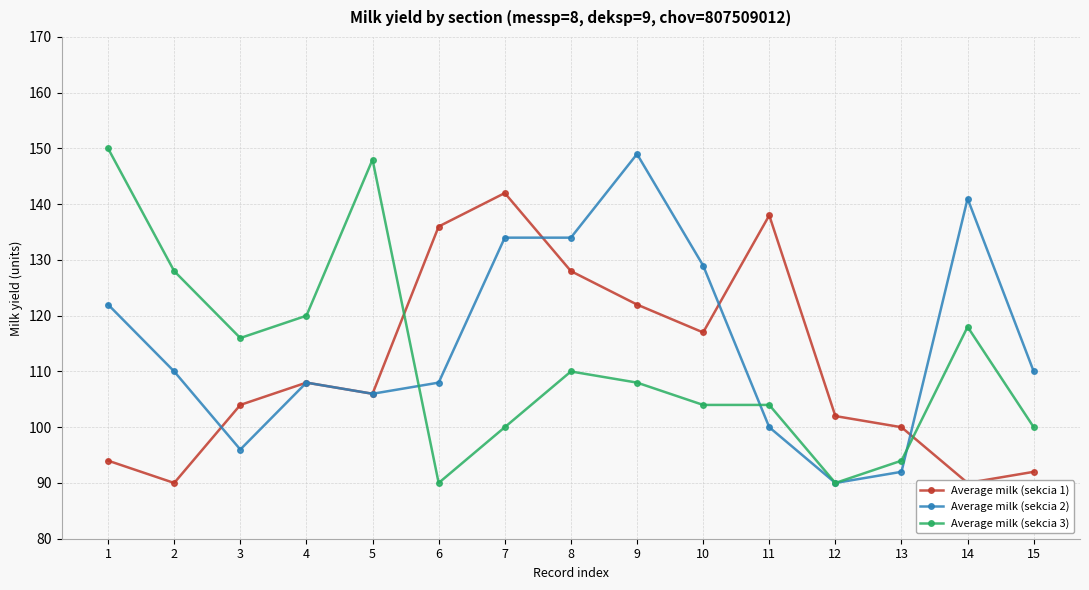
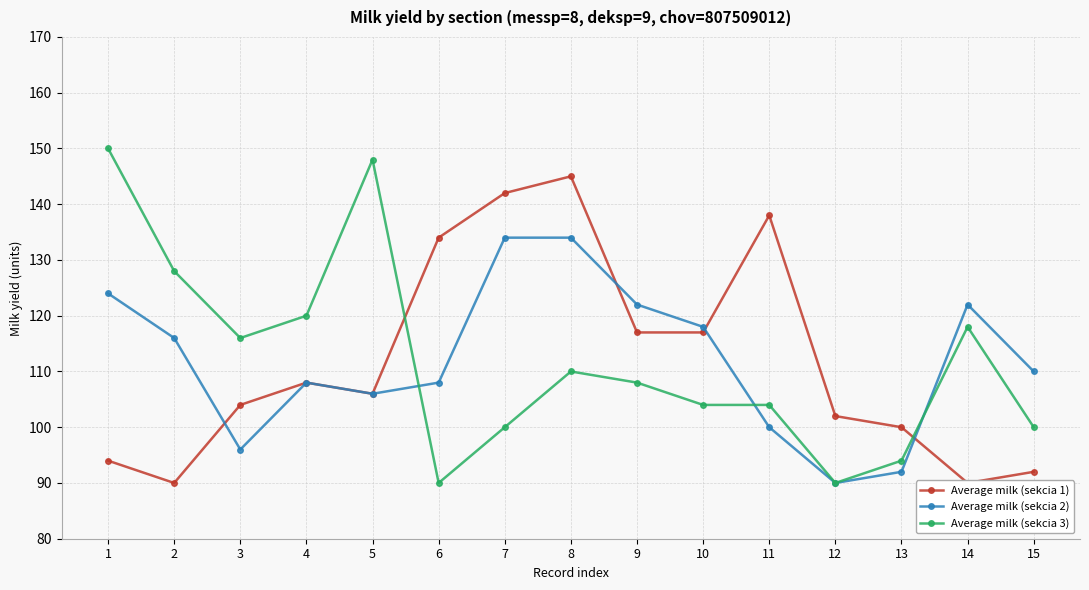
Average milk (sekcia 2), 1: 122 -> 124
Average milk (sekcia 2), 2: 110 -> 116
Average milk (sekcia 1), 6: 136 -> 134
Average milk (sekcia 1), 8: 128 -> 145
Average milk (sekcia 1), 9: 122 -> 117
Average milk (sekcia 2), 9: 149 -> 122
Average milk (sekcia 2), 10: 129 -> 118
Average milk (sekcia 2), 14: 141 -> 122
